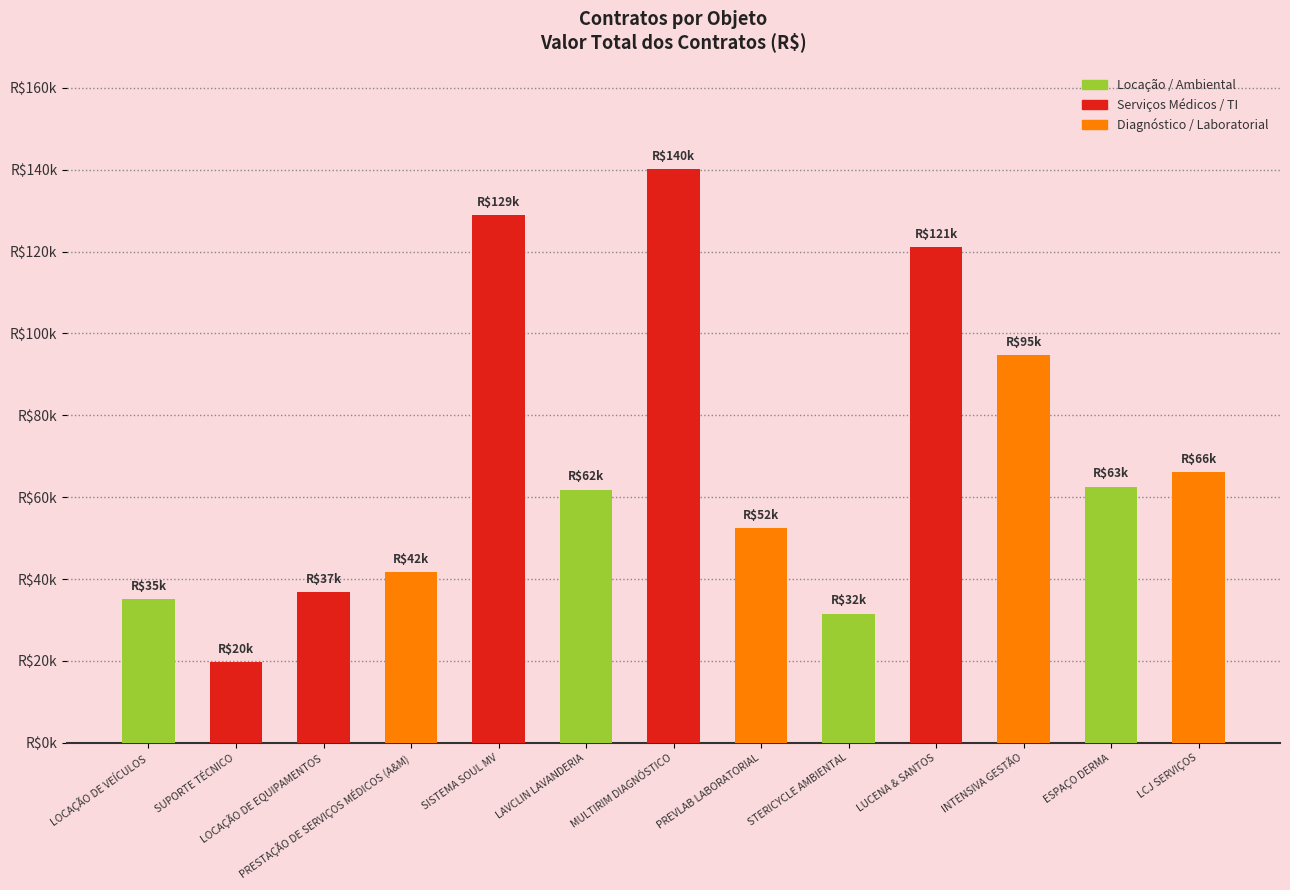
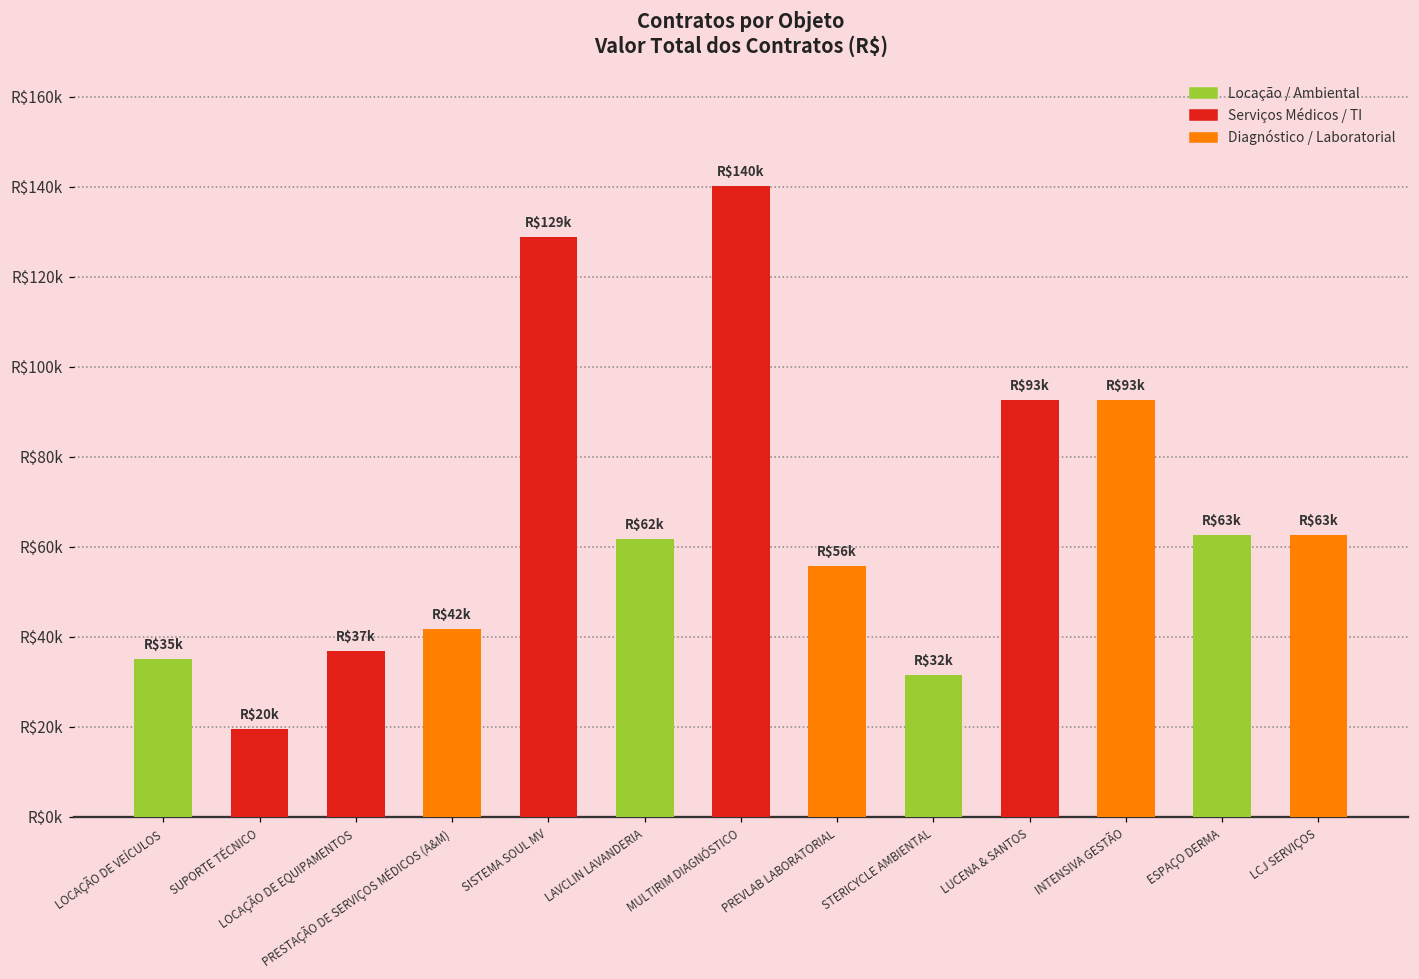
PREVLAB LABORATORIAL: $52k -> $56k
LUCENA & SANTOS: $121k -> $93k
INTENSIVA GESTÃO: $95k -> $93k
LCJ SERVIÇOS: $66k -> $63k
